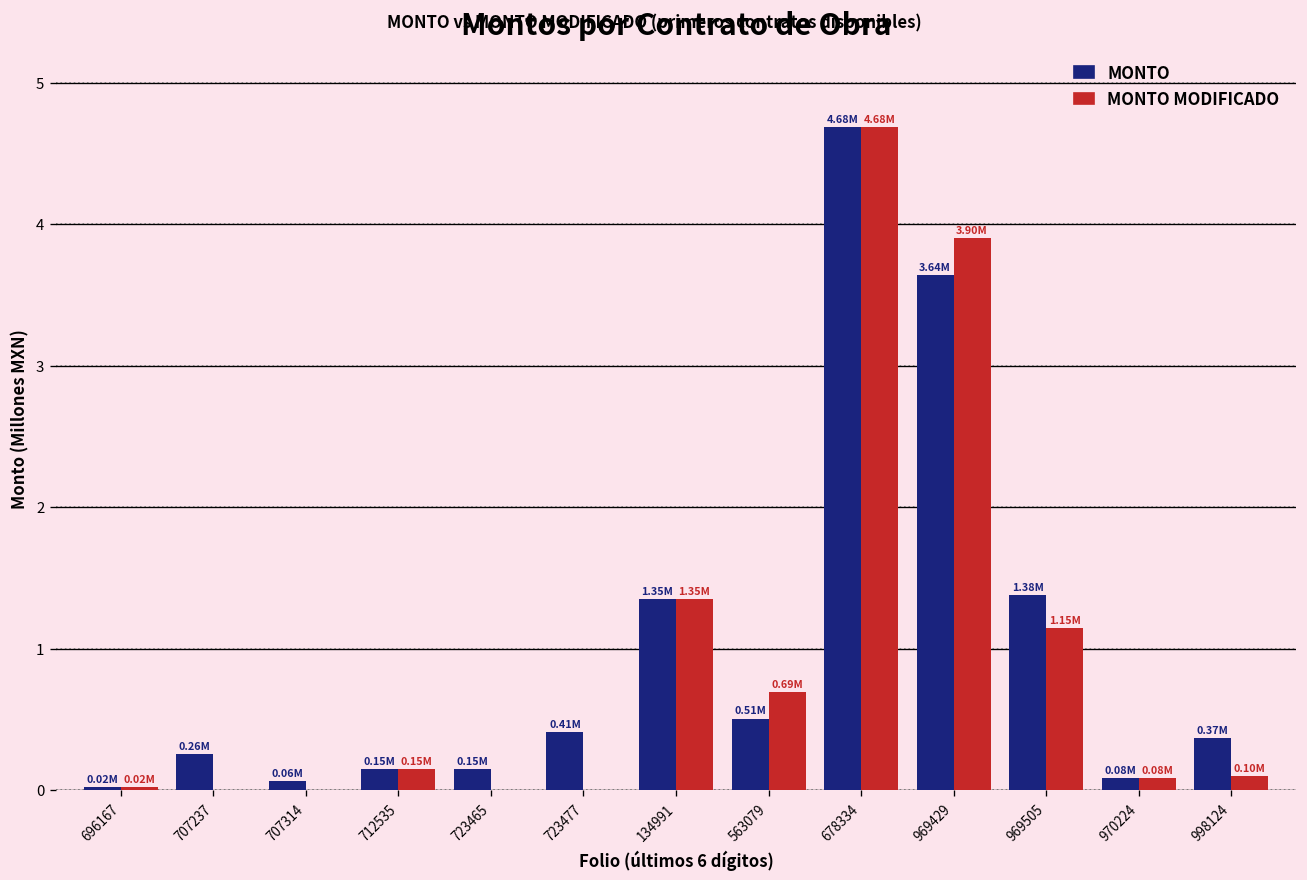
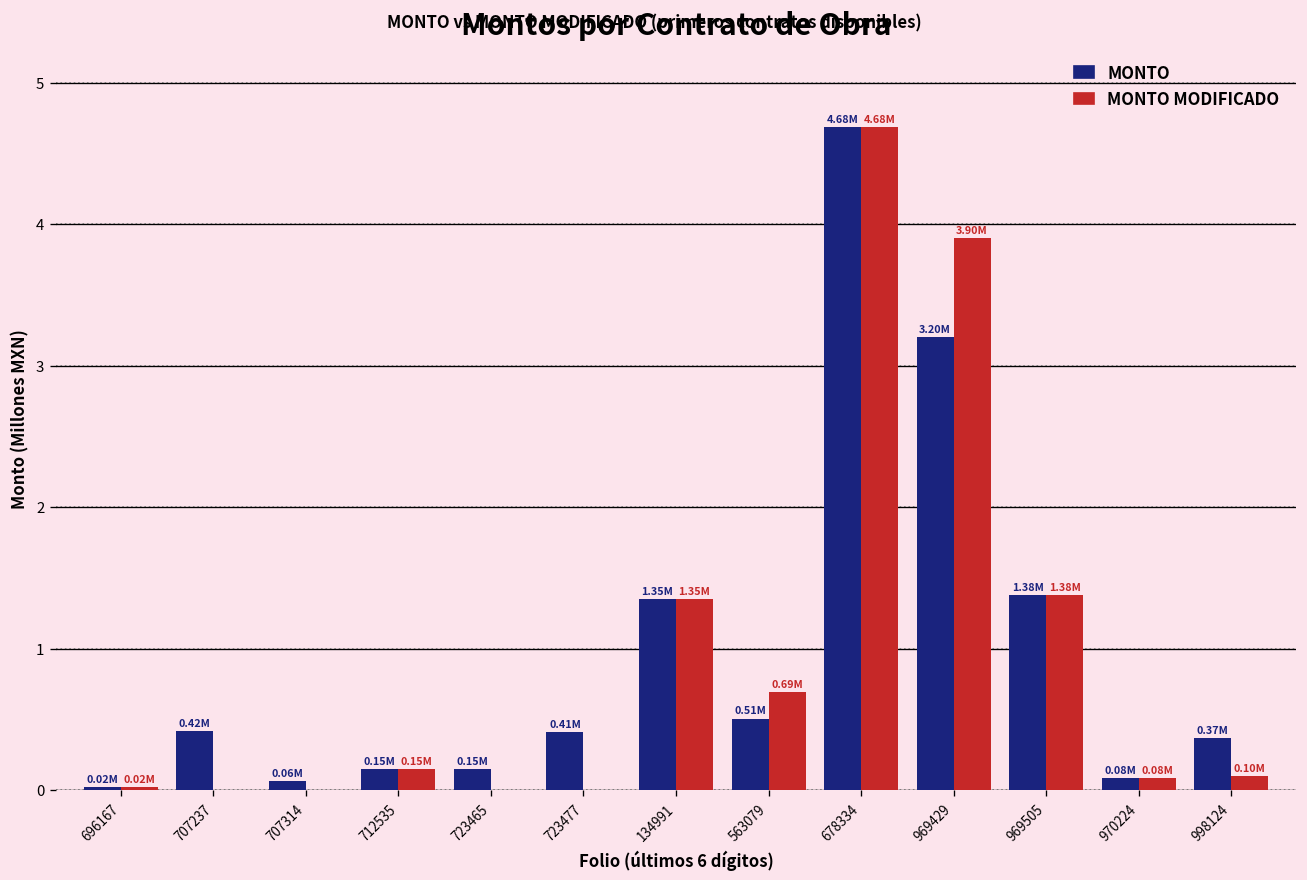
MONTO, 707237: 0.26M -> 0.42M
MONTO, 969429: 3.64M -> 3.20M
MONTO MODIFICADO, 969505: 1.15M -> 1.38M
